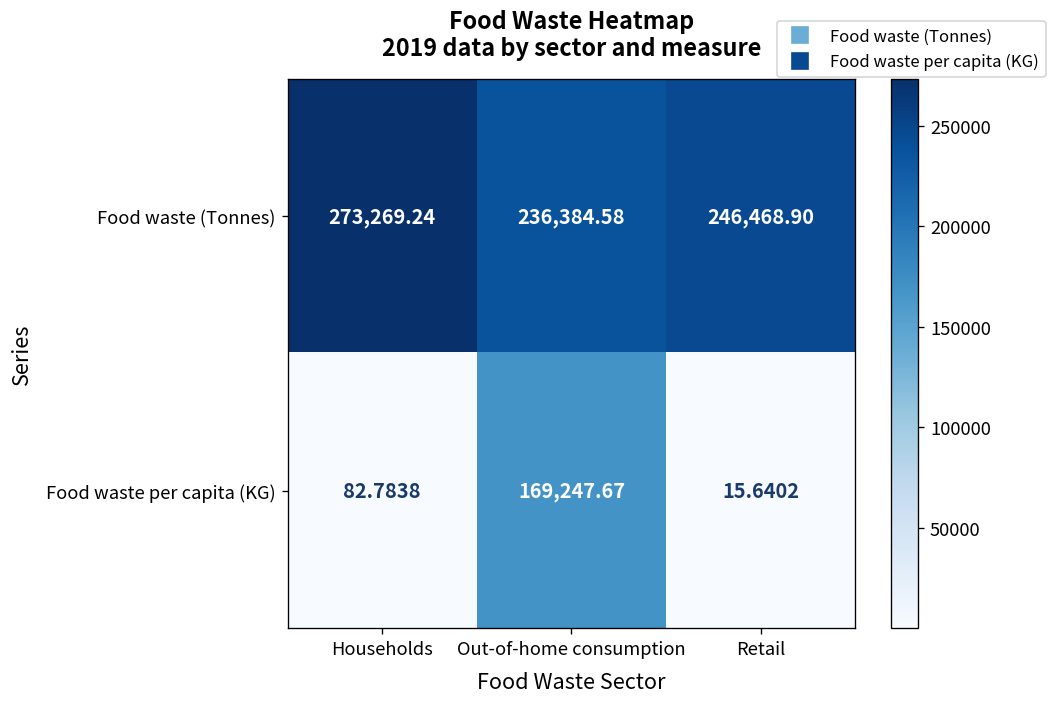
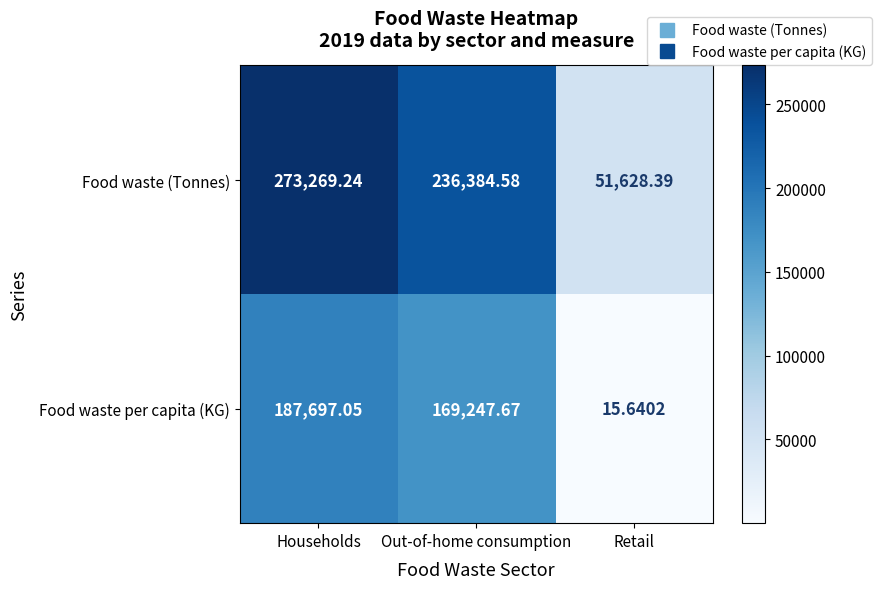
Food waste (Tonnes), Retail: 246,468.90 -> 51,628.39
Food waste per capita (KG), Households: 82.7838 -> 187,697.05
